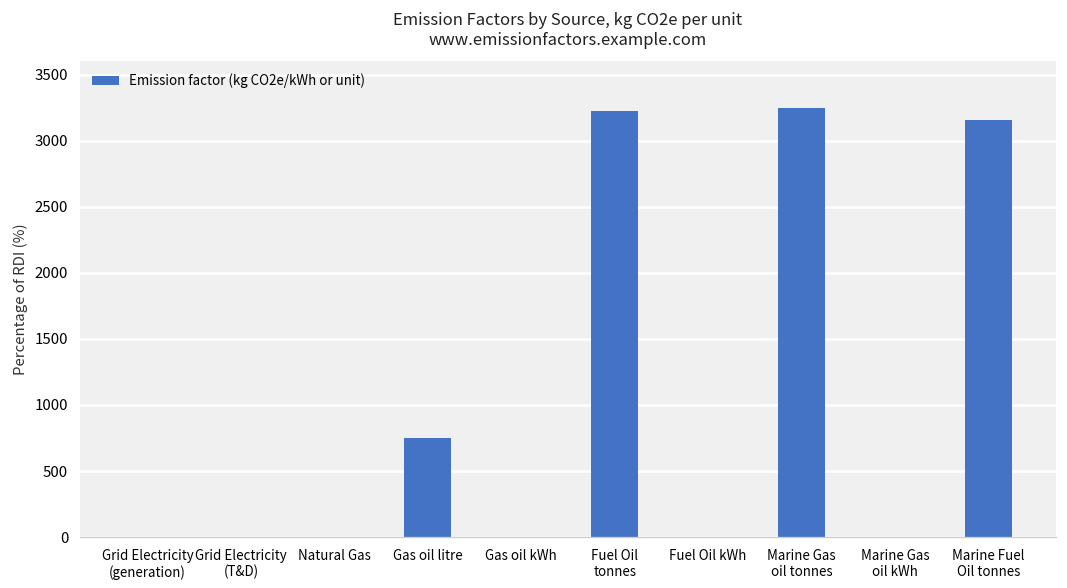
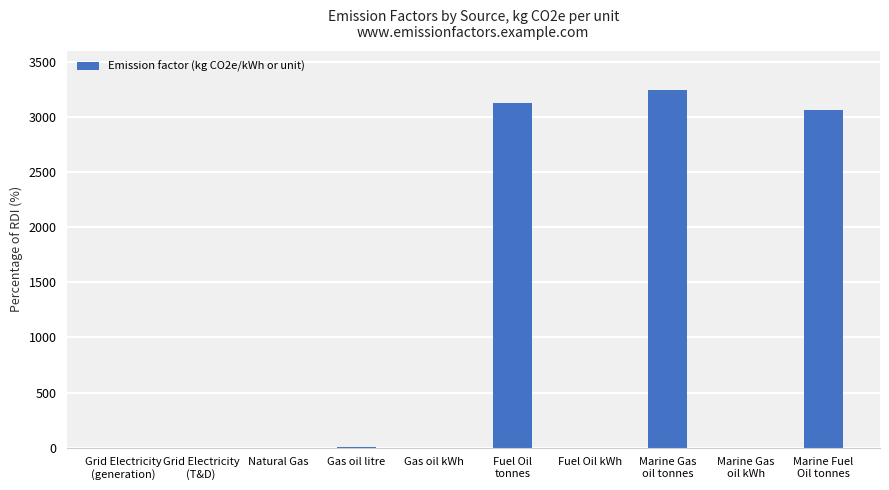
Gas oil litre: 750 -> 0
Fuel Oil tonnes: 3220 -> 3120
Marine Fuel Oil tonnes: 3160 -> 3060
